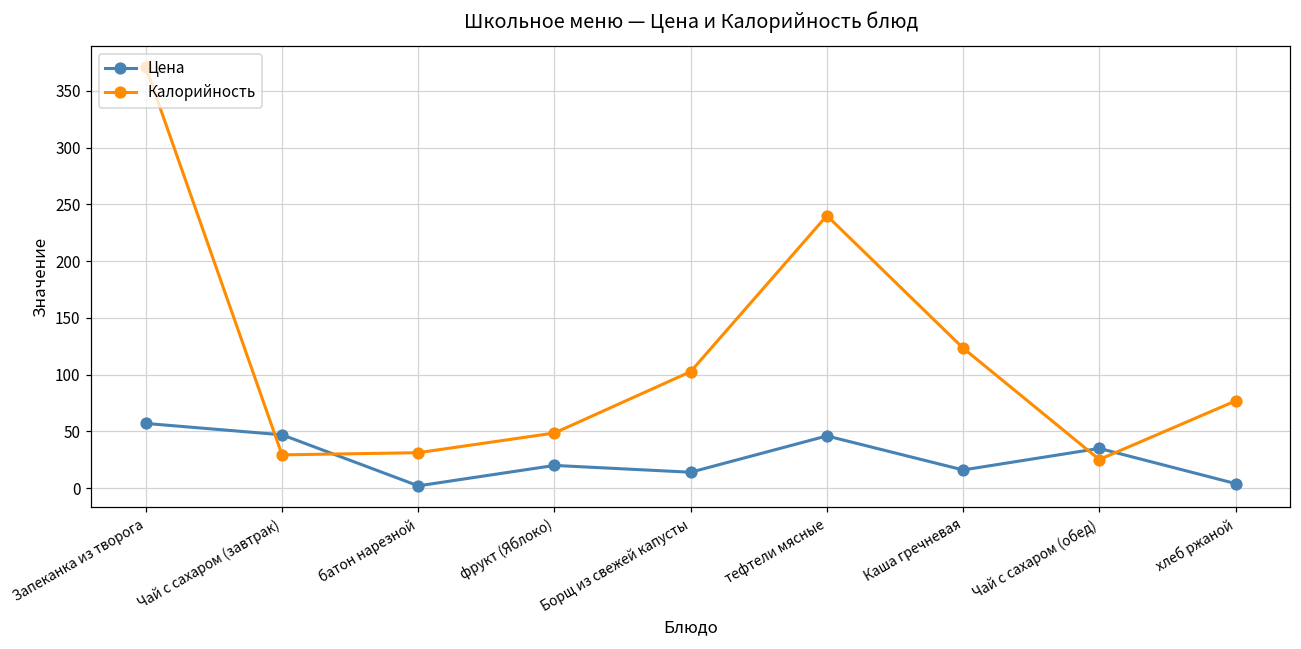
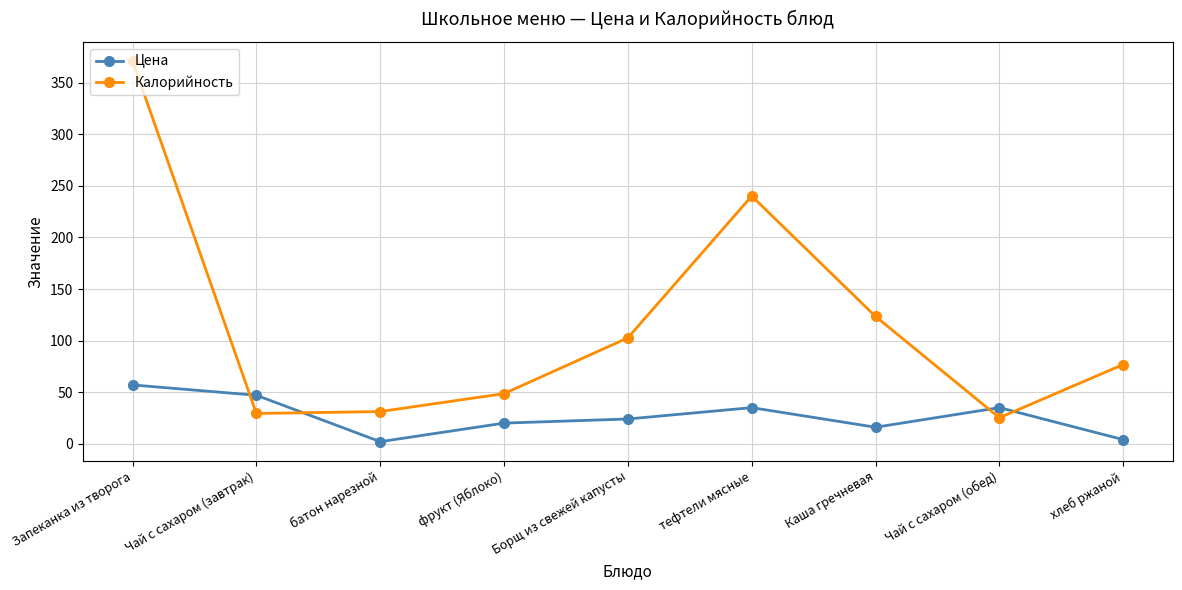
Цена, Борщ из свежей капусты: 14 -> 24
Цена, тефтели мясные: 46 -> 35
